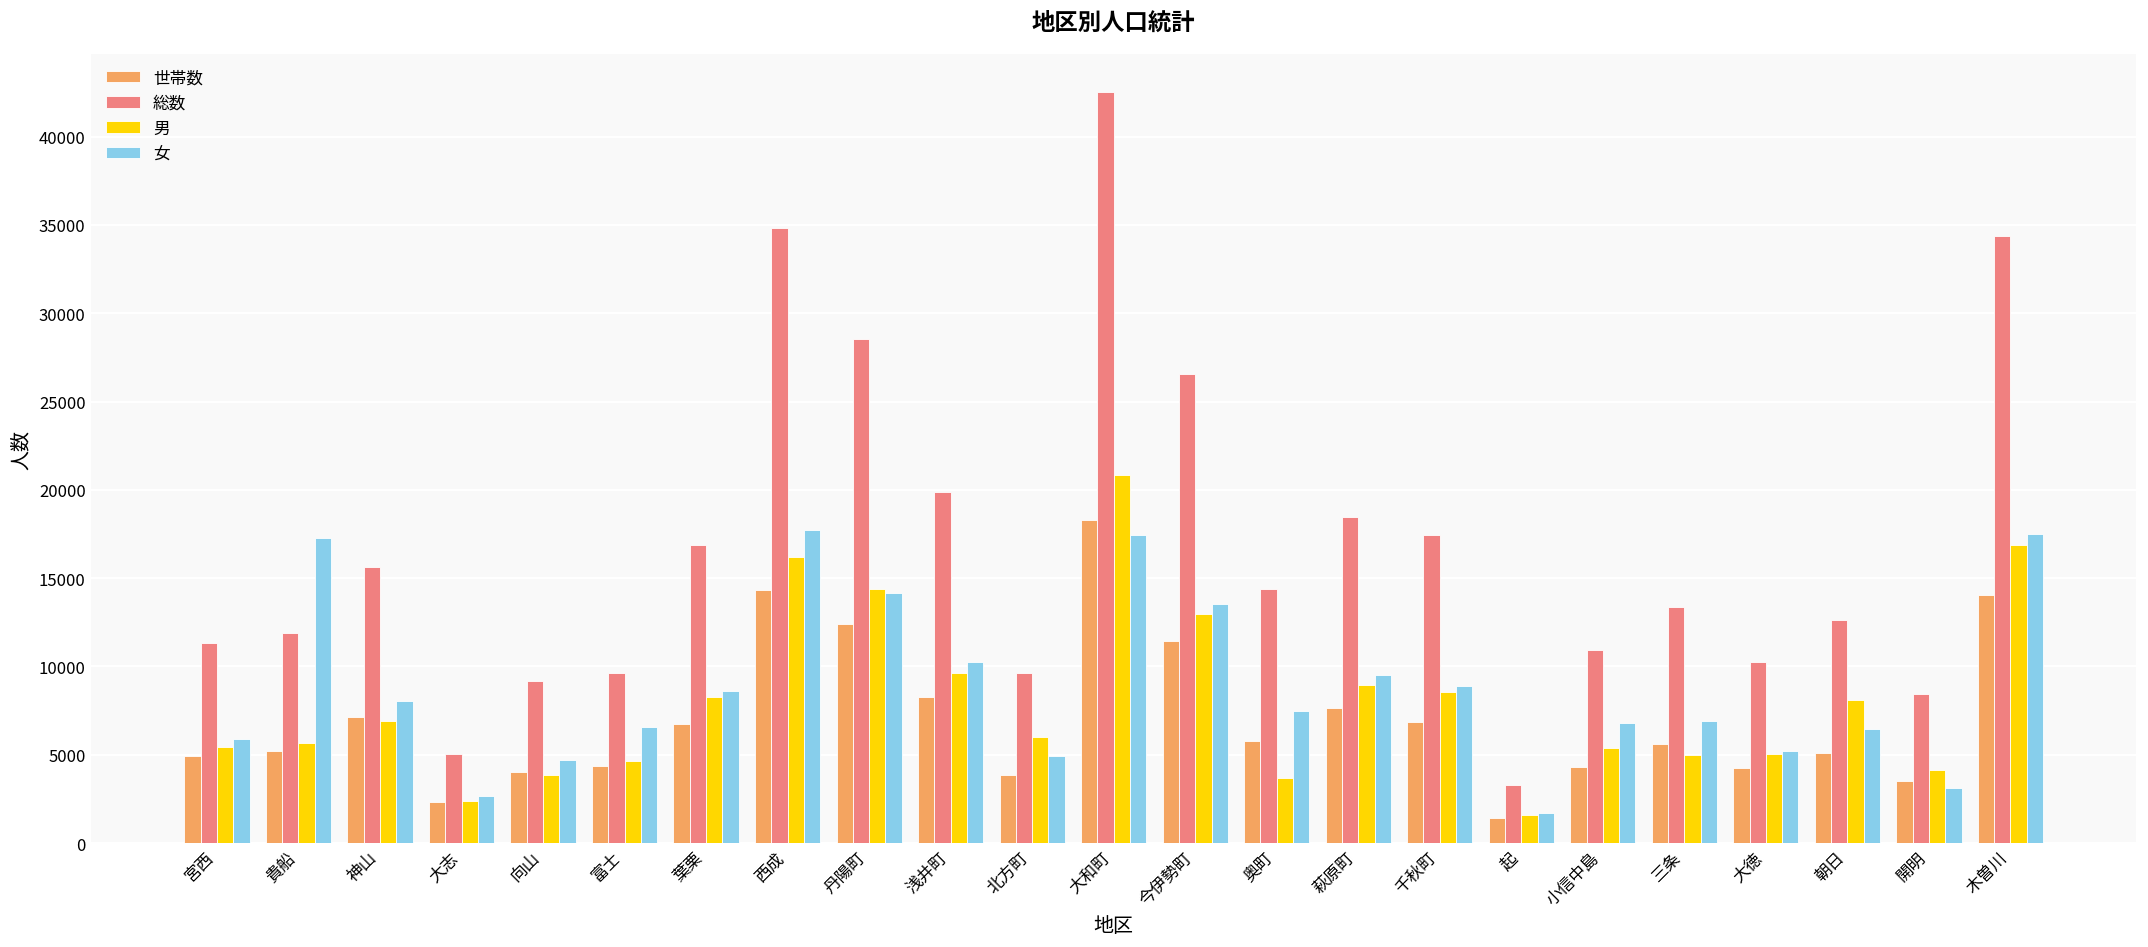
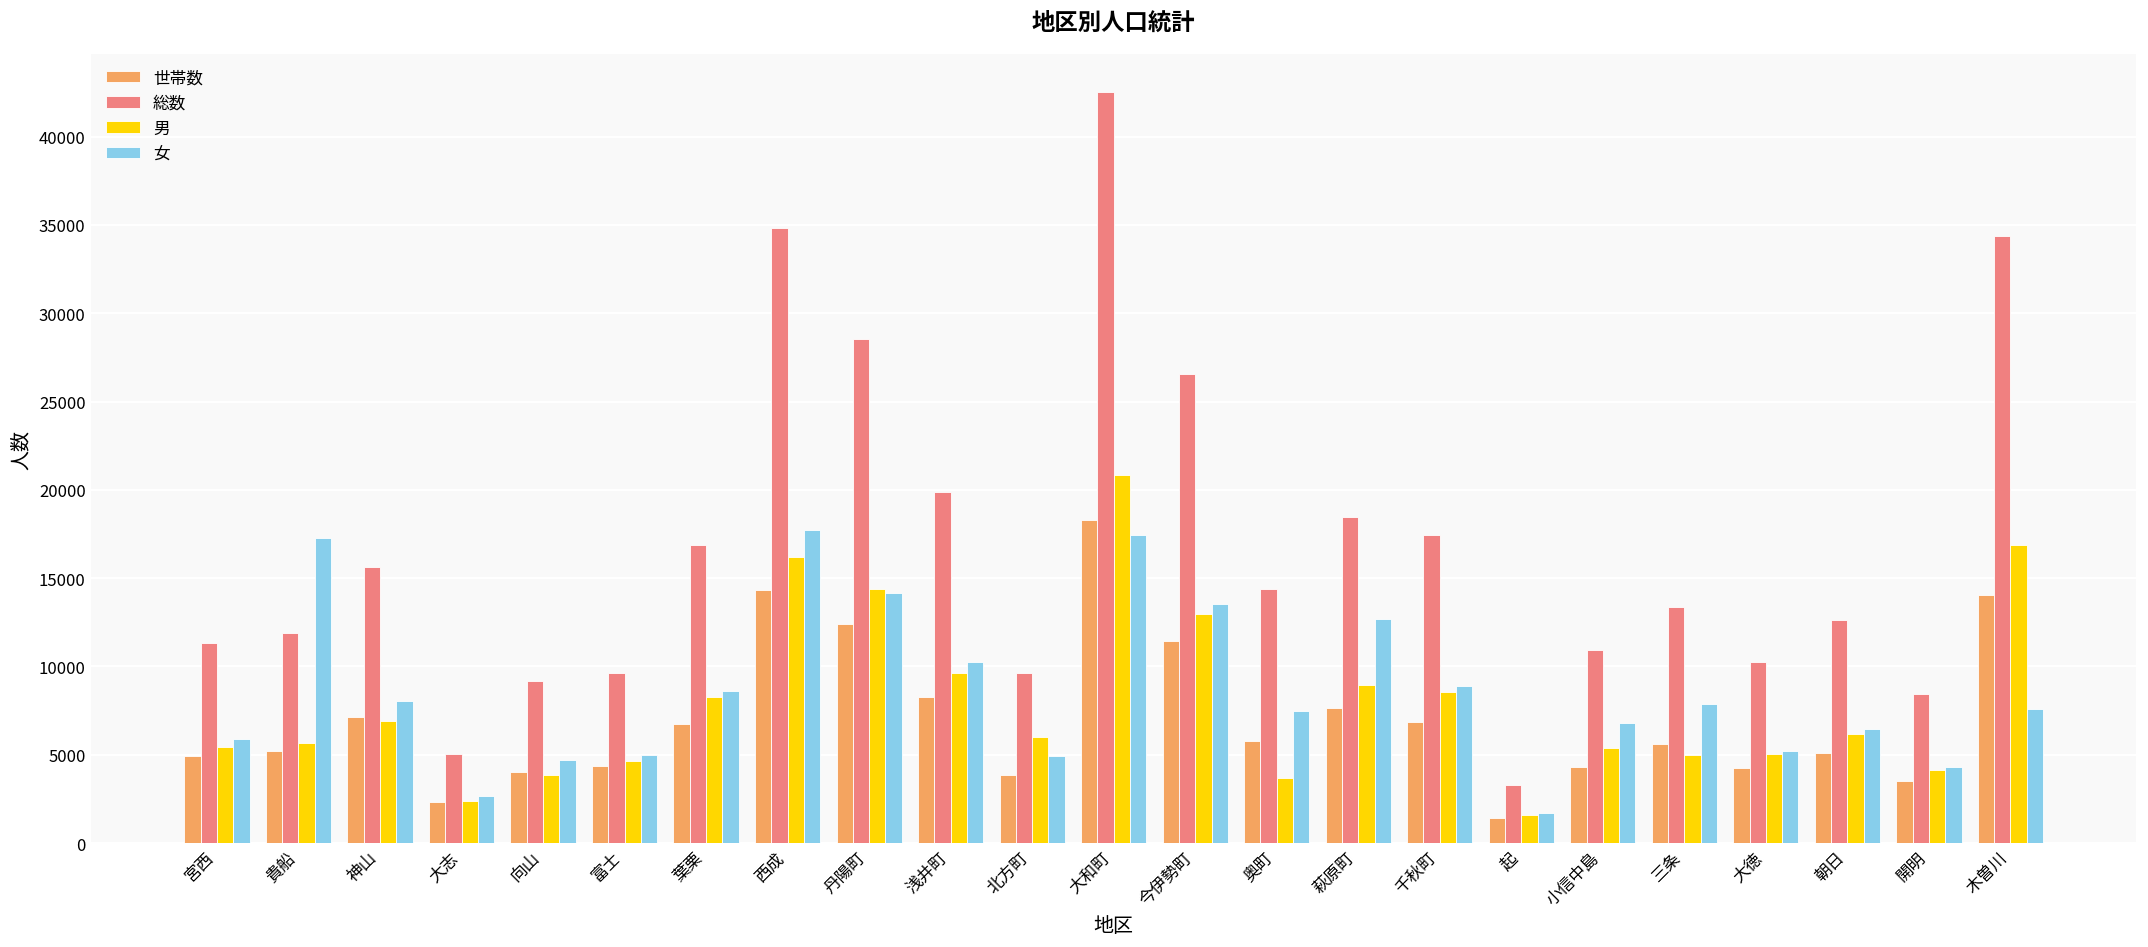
女, 富士: 6600 -> 5000
女, 萩原町: 9500 -> 12700
女, 三条: 6900 -> 7900
男, 朝日: 8100 -> 6200
女, 開明: 3100 -> 4300
女, 木曽川: 17500 -> 7600
